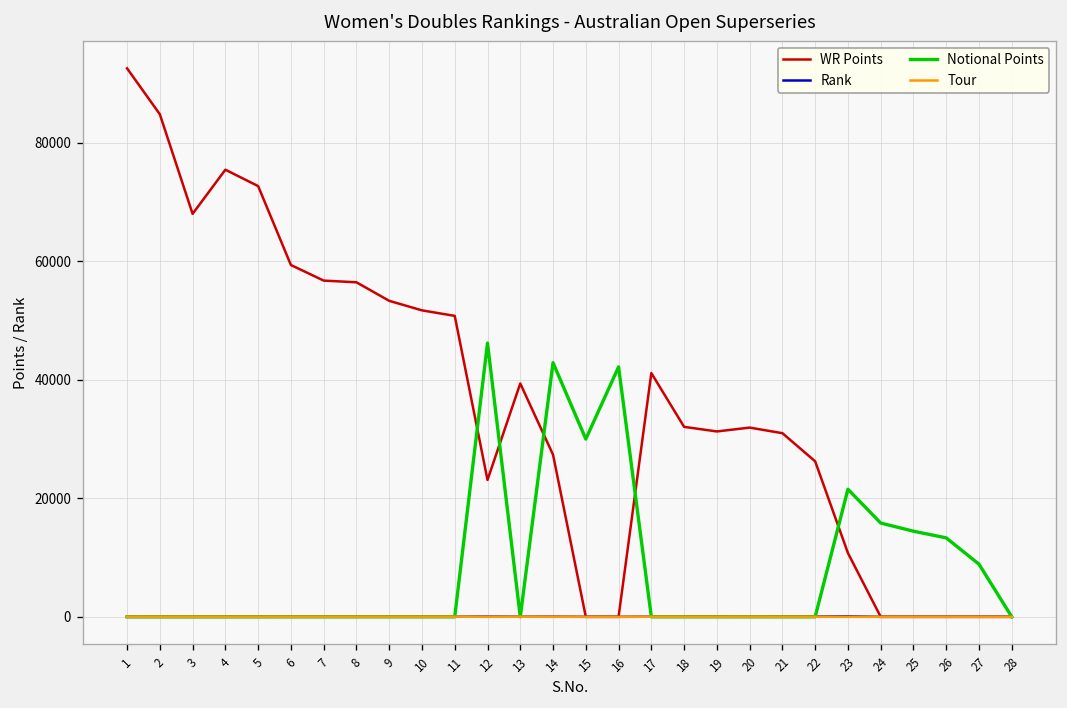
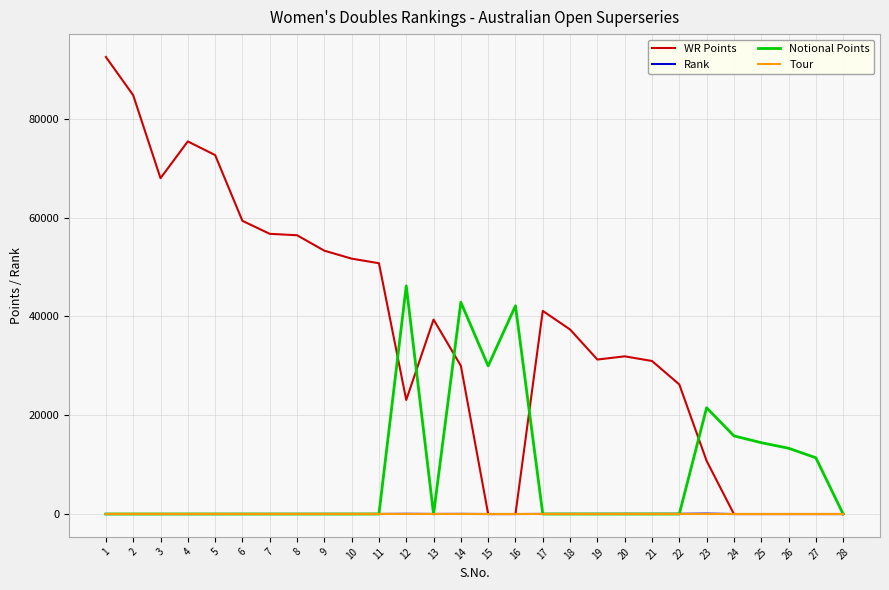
WR Points, 14: 27000 -> 30000
WR Points, 18: 32000 -> 37000
Notional Points, 27: 9000 -> 11000
